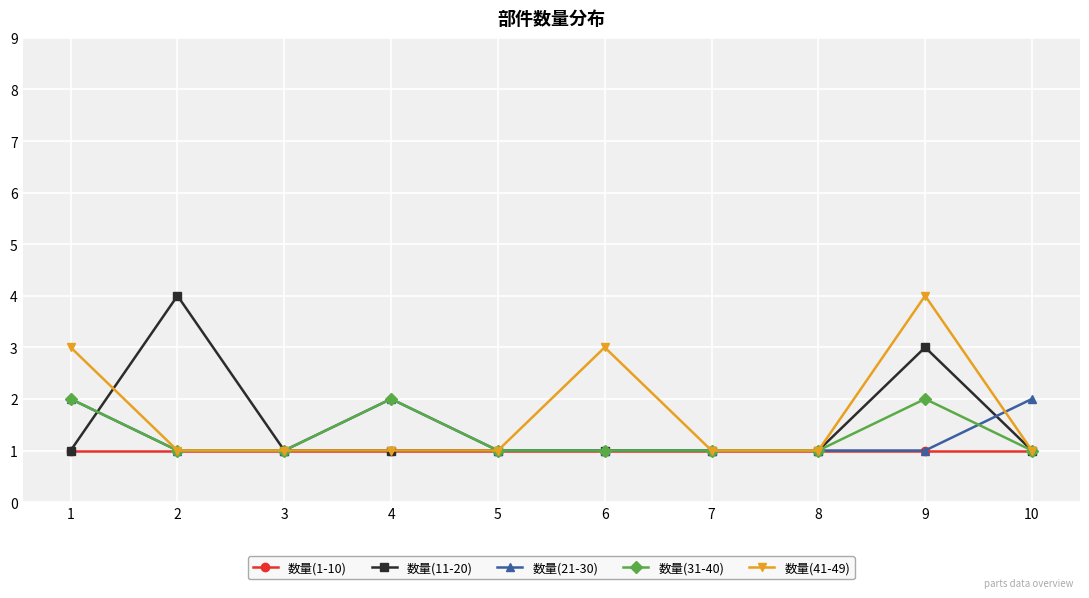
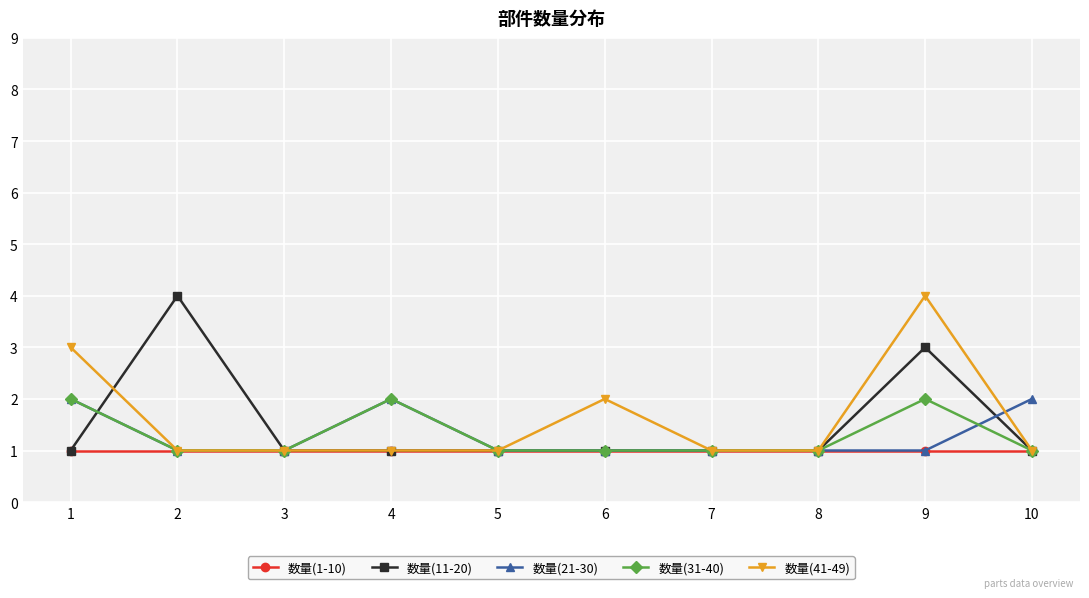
数量(41-49), 6: 3 -> 2
